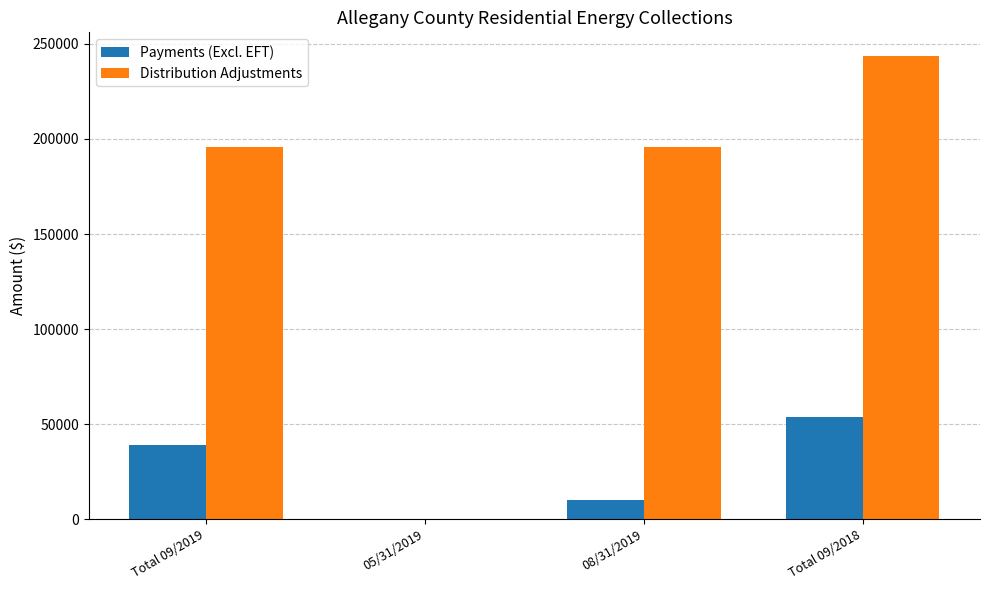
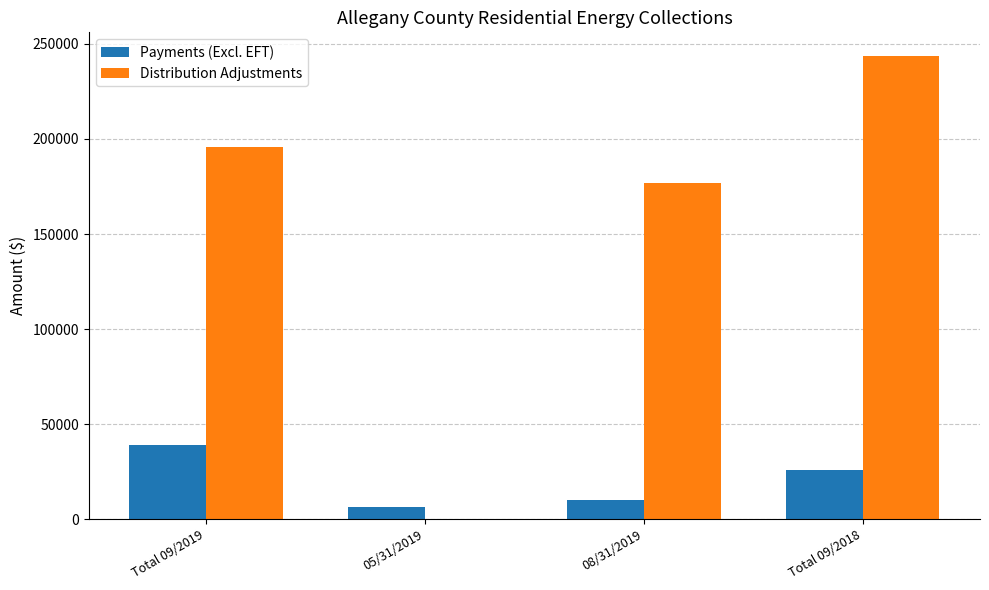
Payments (Excl. EFT), 05/31/2019: 0 -> 6000
Distribution Adjustments, 08/31/2019: 196000 -> 177000
Payments (Excl. EFT), Total 09/2018: 54000 -> 26000
